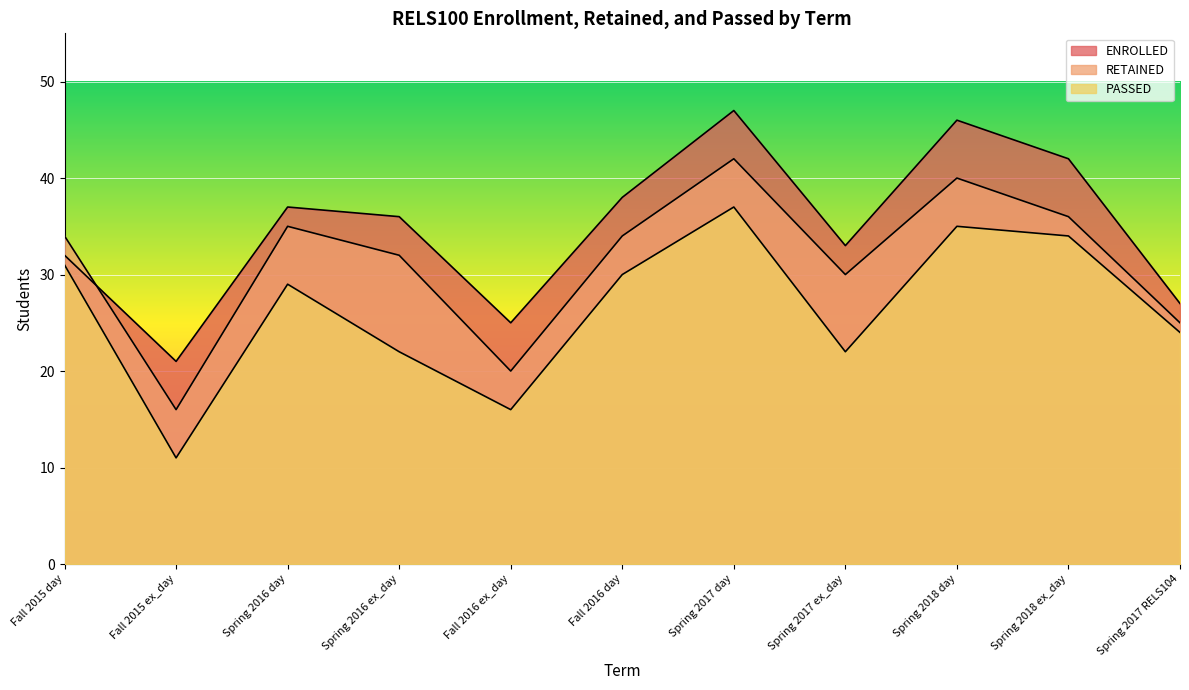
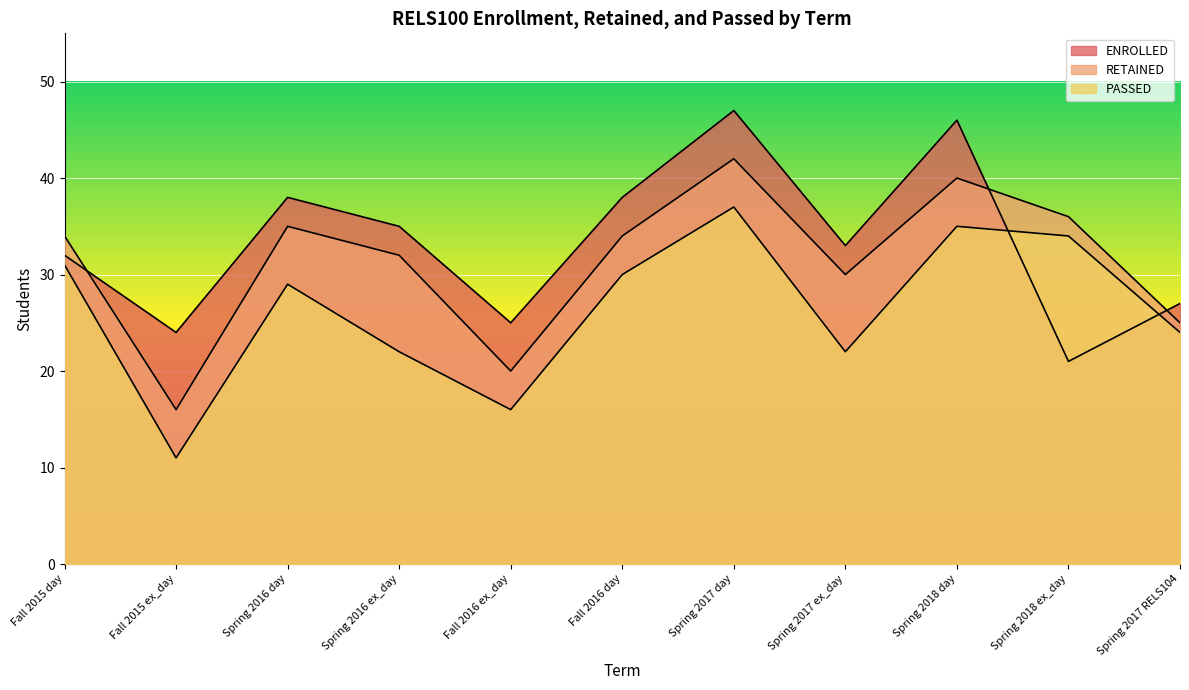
ENROLLED, Fall 2015 ex_day: 21 -> 24
ENROLLED, Spring 2016 day: 37 -> 38
ENROLLED, Spring 2016 ex_day: 36 -> 35
ENROLLED, Spring 2018 ex_day: 42 -> 21
